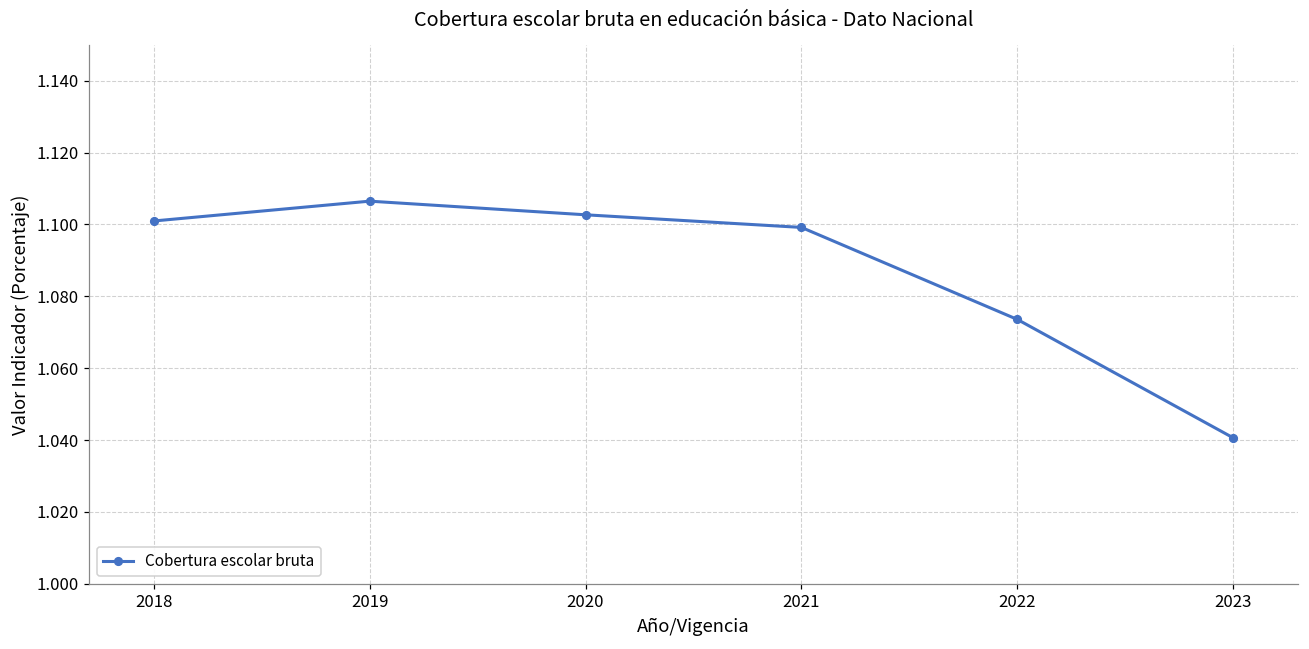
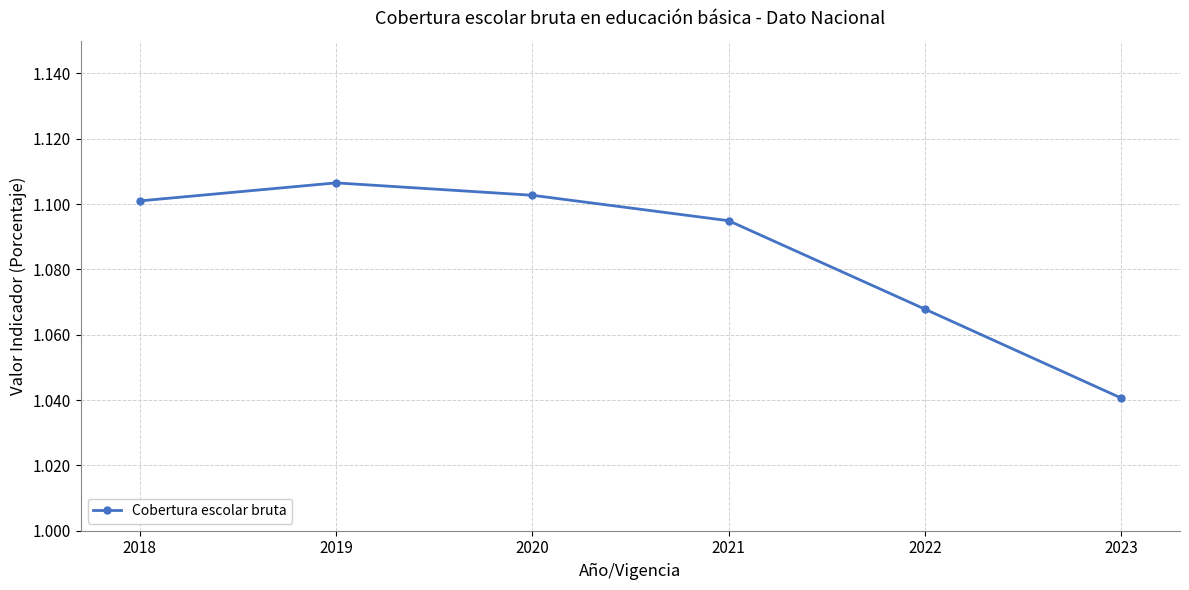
2021: 1.099 -> 1.095
2022: 1.074 -> 1.068
